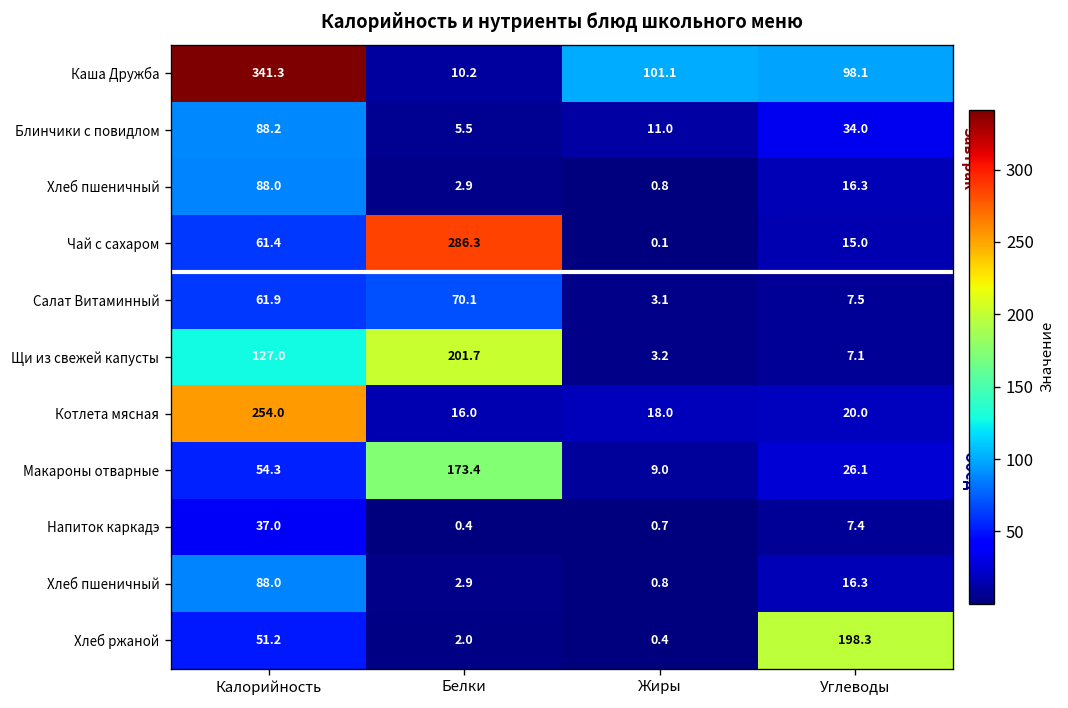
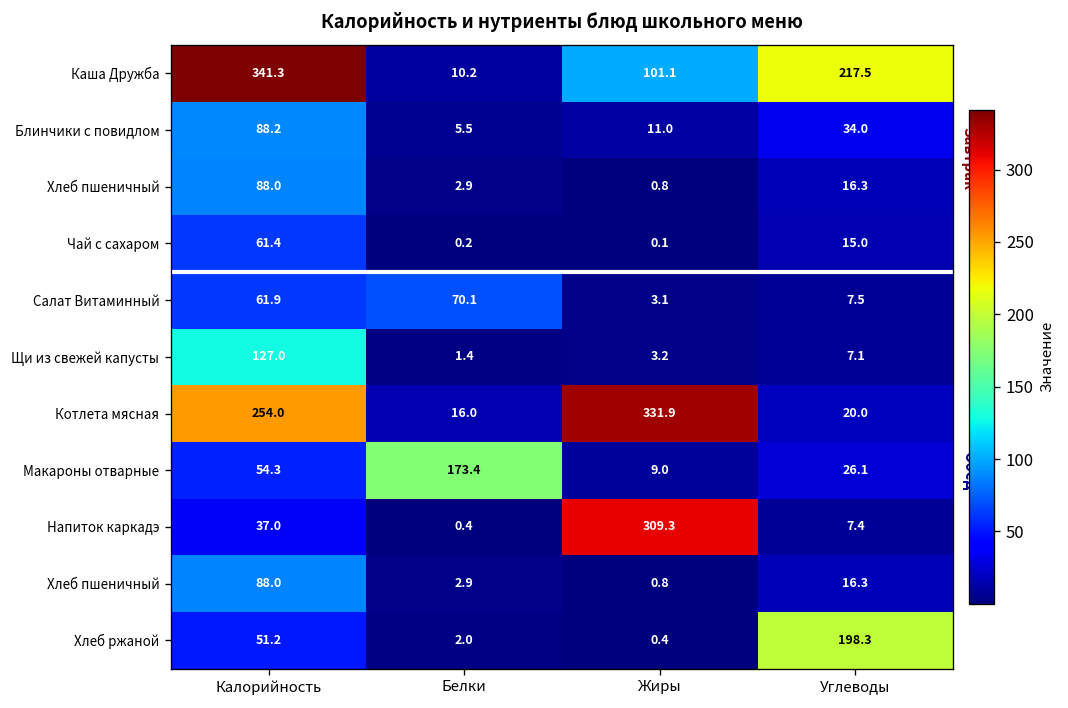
Каша Дружба, Углеводы: 98.1 -> 217.5
Чай с сахаром, Белки: 286.3 -> 0.2
Щи из свежей капусты, Белки: 201.7 -> 1.4
Котлета мясная, Жиры: 18.0 -> 331.9
Напиток каркадэ, Жиры: 0.7 -> 309.3
